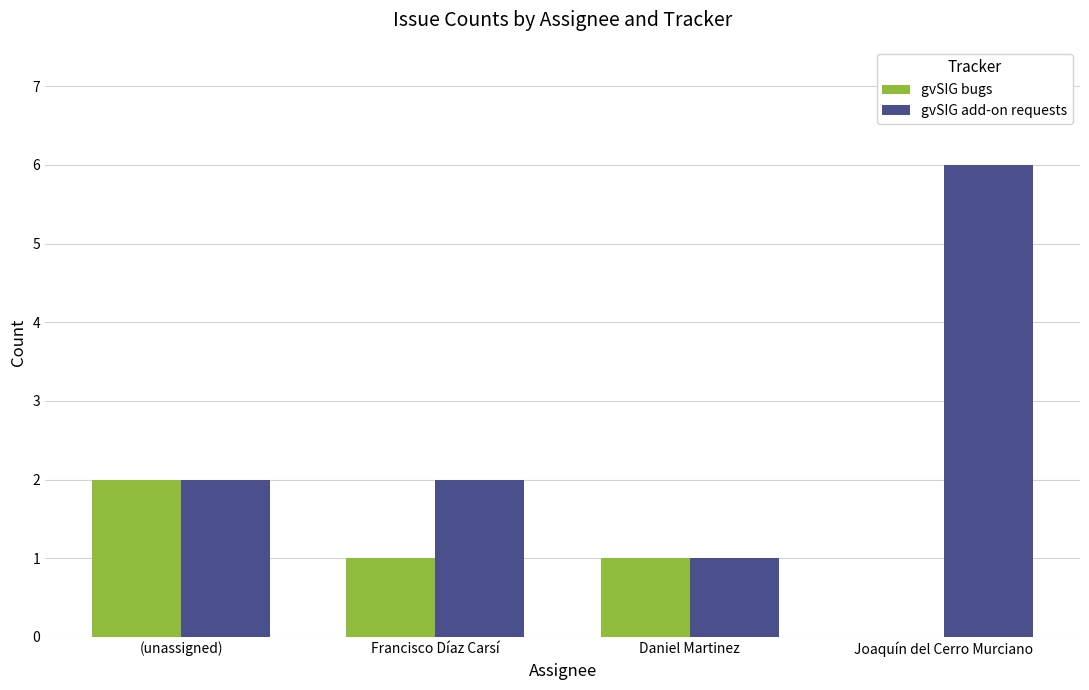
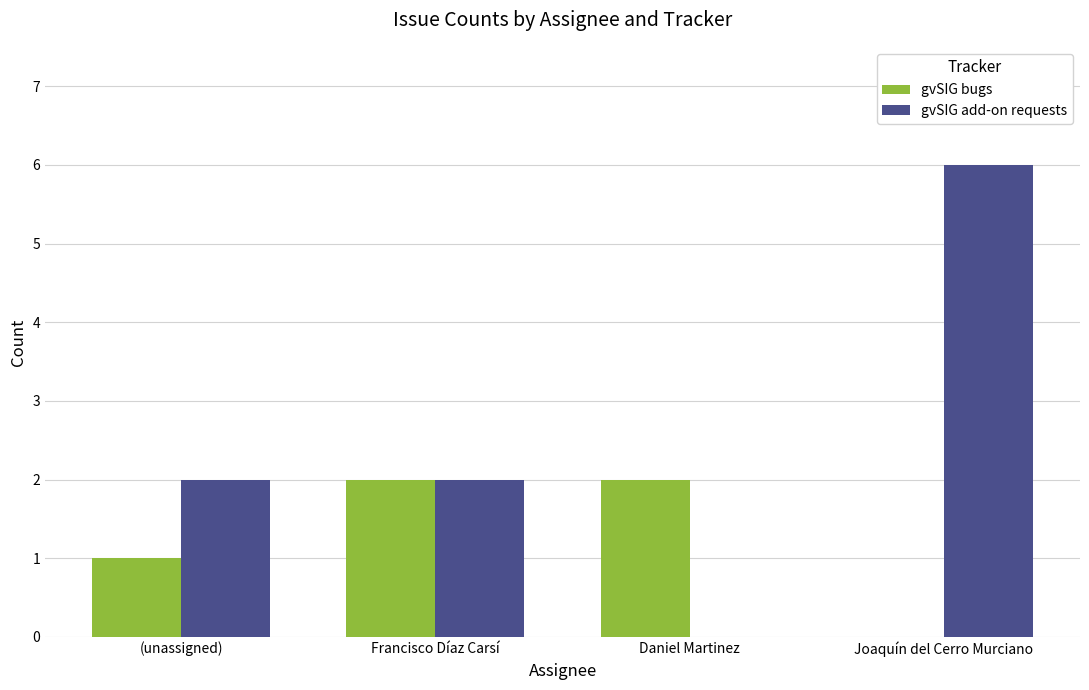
gvSIG bugs, (unassigned): 2 -> 1
gvSIG bugs, Francisco Díaz Carsí: 1 -> 2
gvSIG bugs, Daniel Martinez: 1 -> 2
gvSIG add-on requests, Daniel Martinez: 1 -> 0
